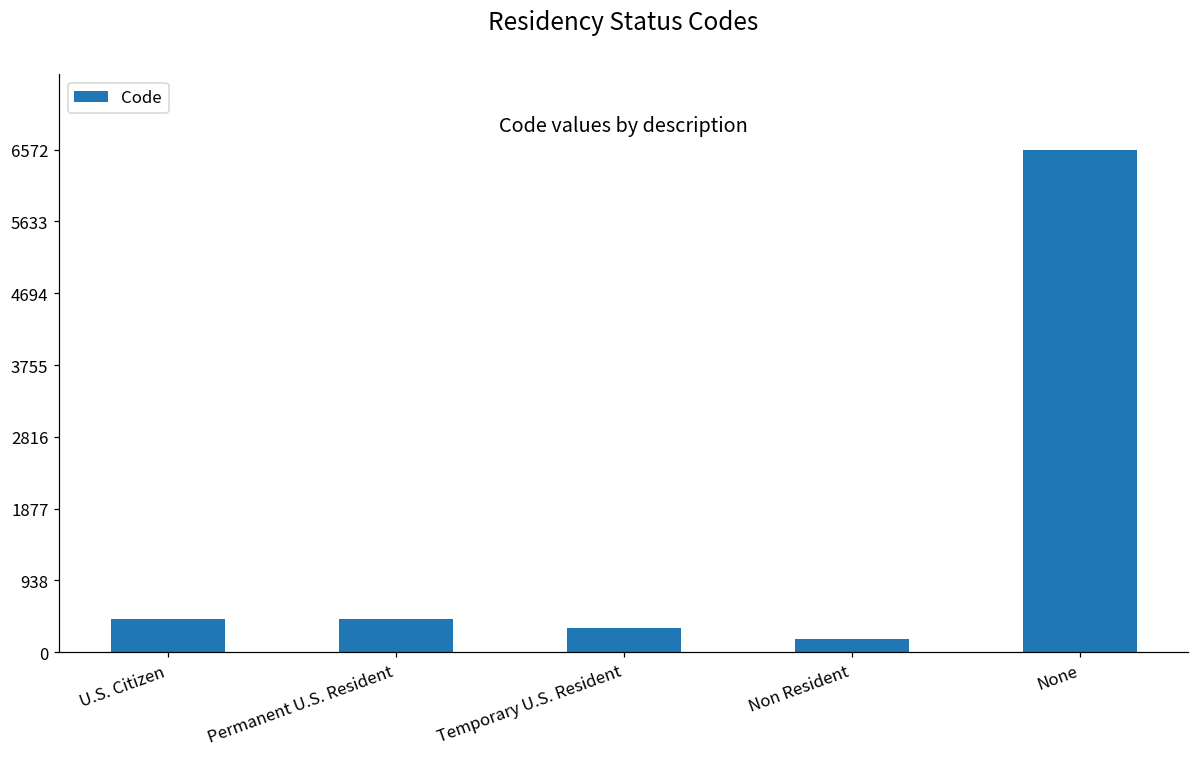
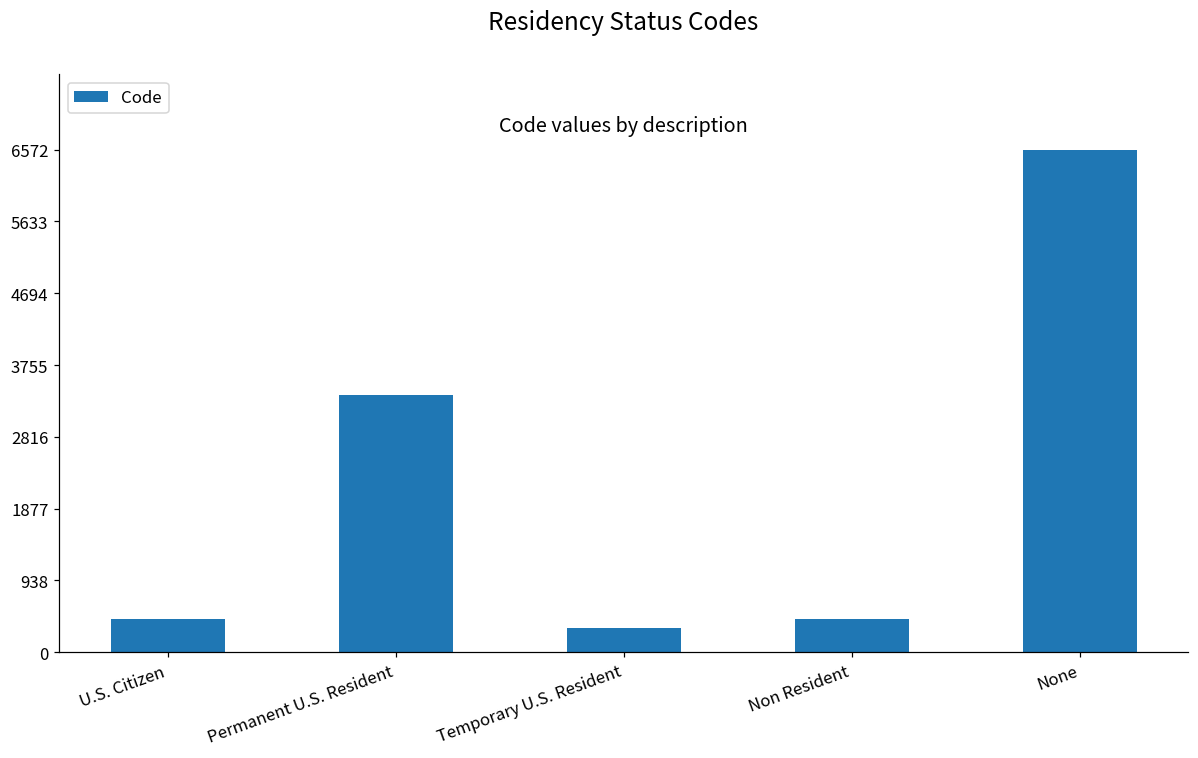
Permanent U.S. Resident: 400 -> 3400
Non Resident: 200 -> 400
